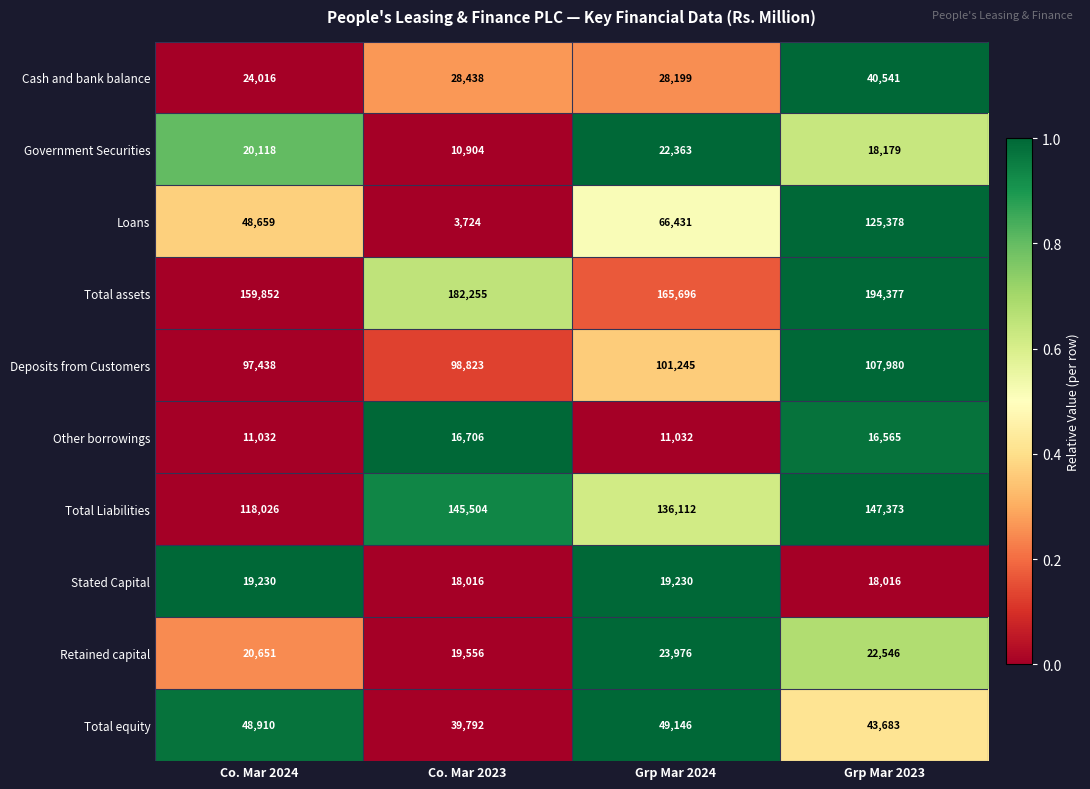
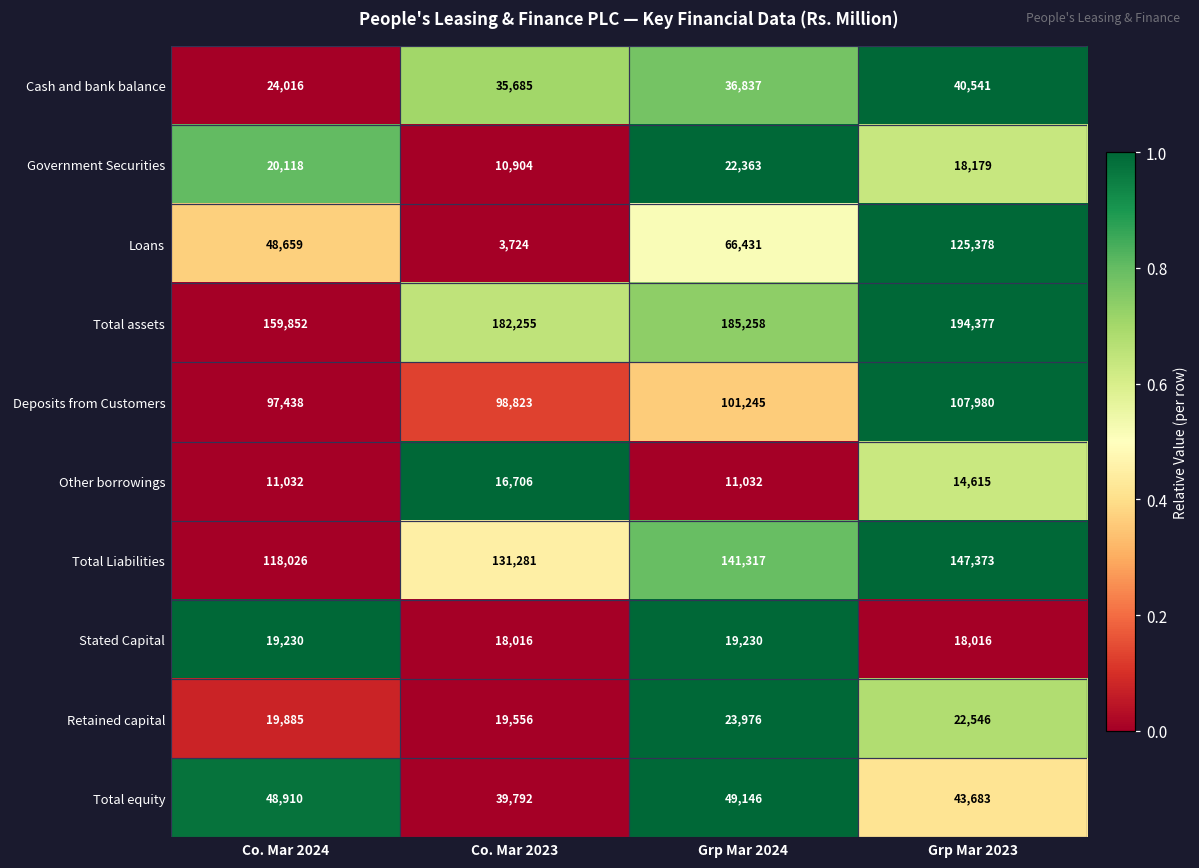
Cash and bank balance, Co. Mar 2023: 28,438 -> 35,685
Cash and bank balance, Grp Mar 2024: 28,199 -> 36,837
Total assets, Grp Mar 2024: 165,696 -> 185,258
Other borrowings, Grp Mar 2023: 16,565 -> 14,615
Total Liabilities, Co. Mar 2023: 145,504 -> 131,281
Total Liabilities, Grp Mar 2024: 136,112 -> 141,317
Retained capital, Co. Mar 2024: 20,651 -> 19,885
